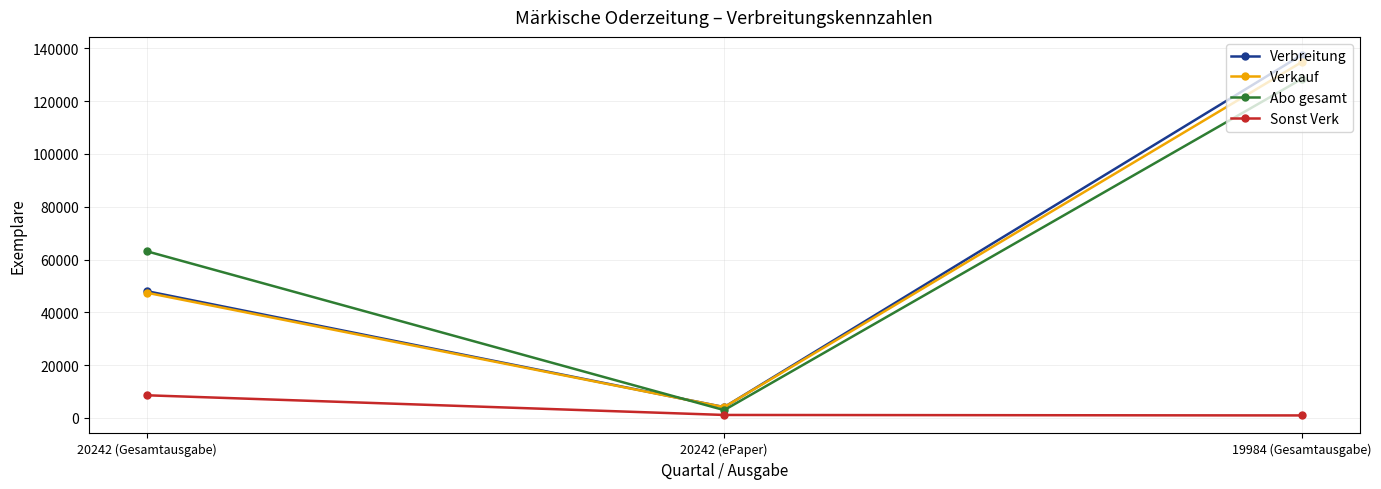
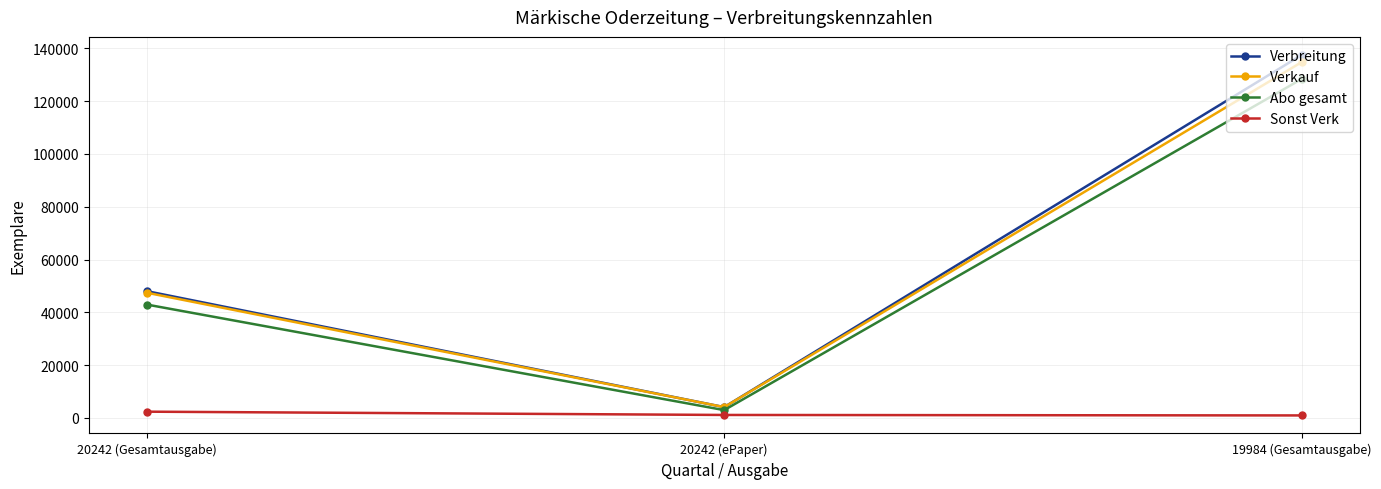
Abo gesamt, 20242 (Gesamtausgabe): 63000 -> 43000
Sonst Verk, 20242 (Gesamtausgabe): 9000 -> 2000
